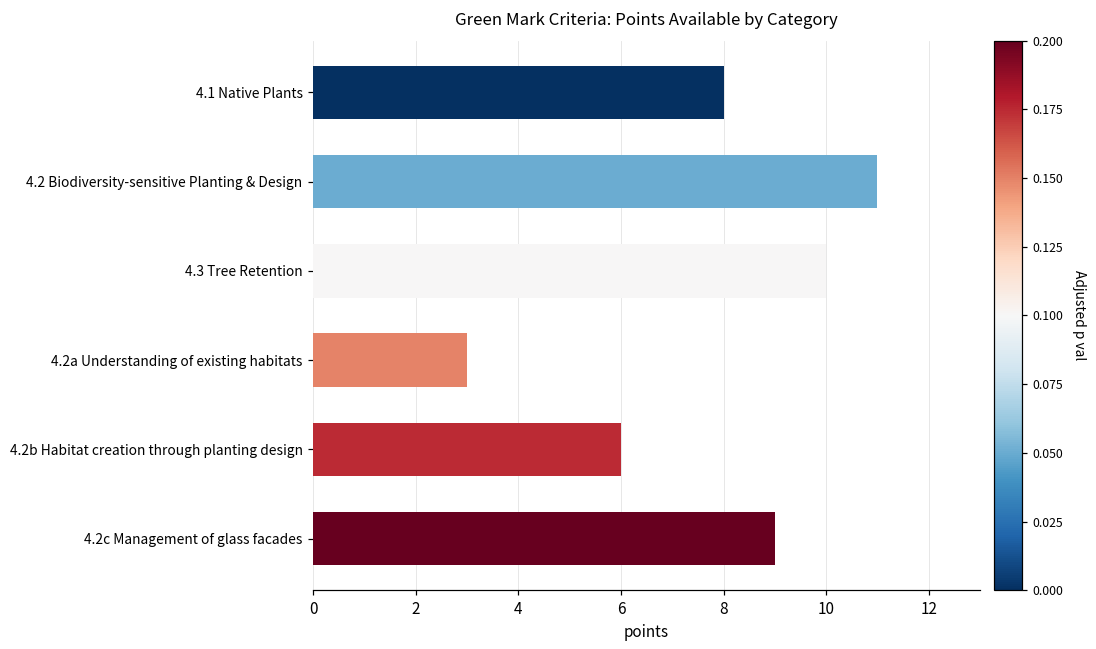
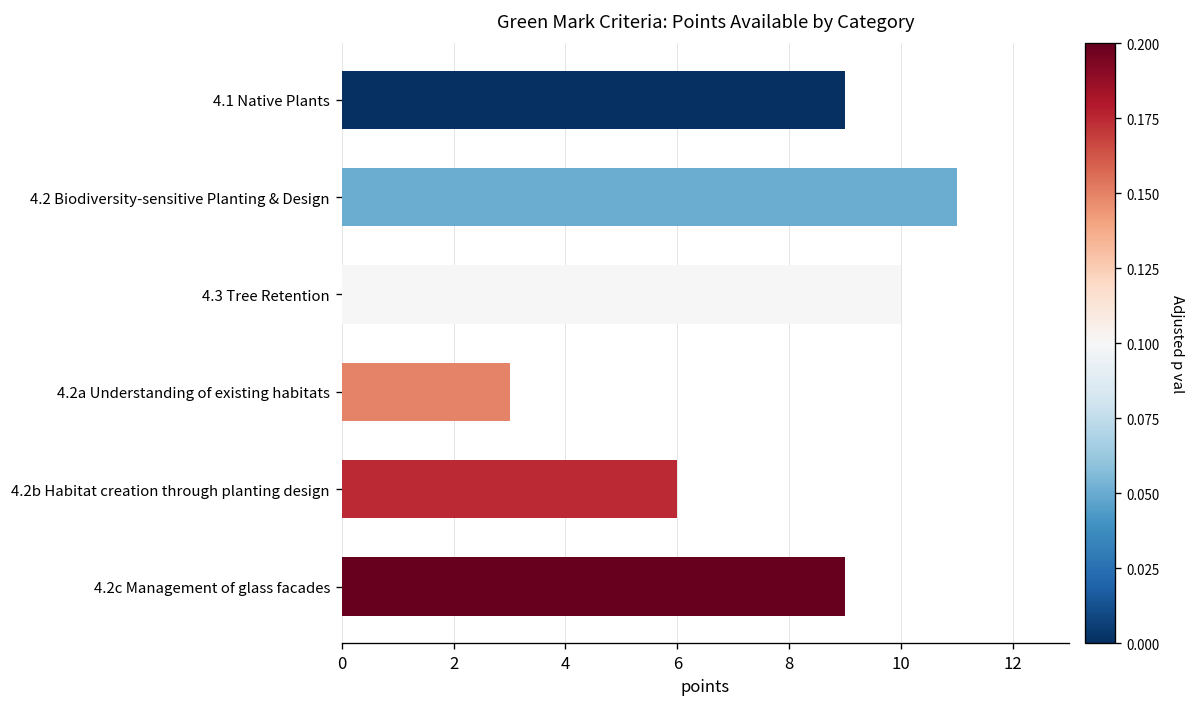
4.1 Native Plants: 8 -> 9
